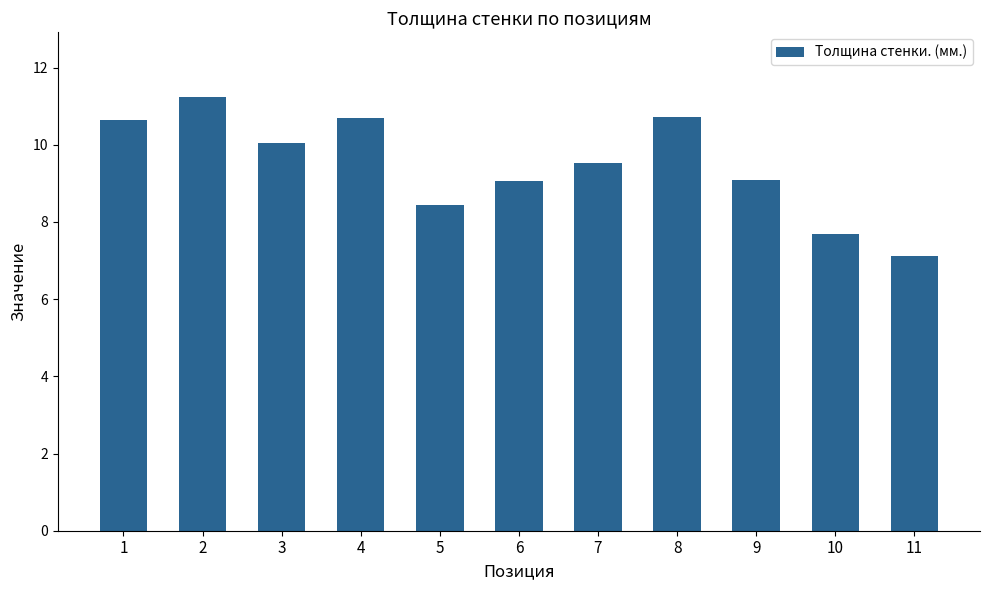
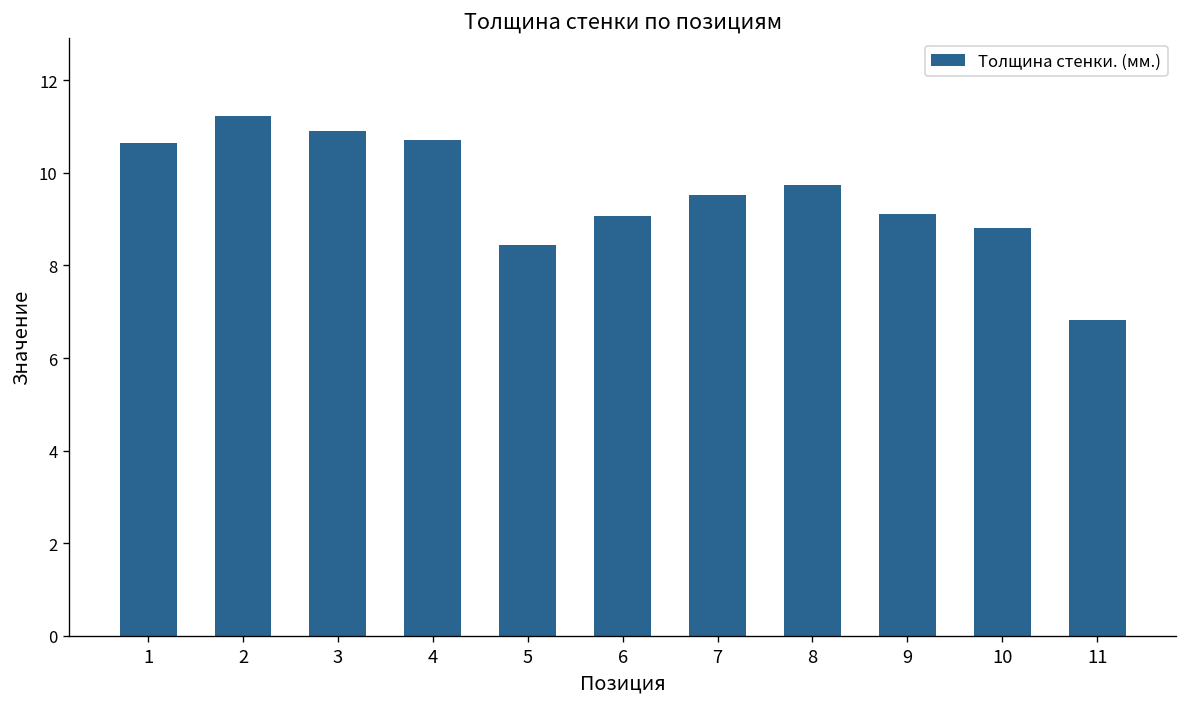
3: 10.1 -> 10.9
8: 10.7 -> 9.7
10: 7.7 -> 8.8
11: 7.1 -> 6.8
